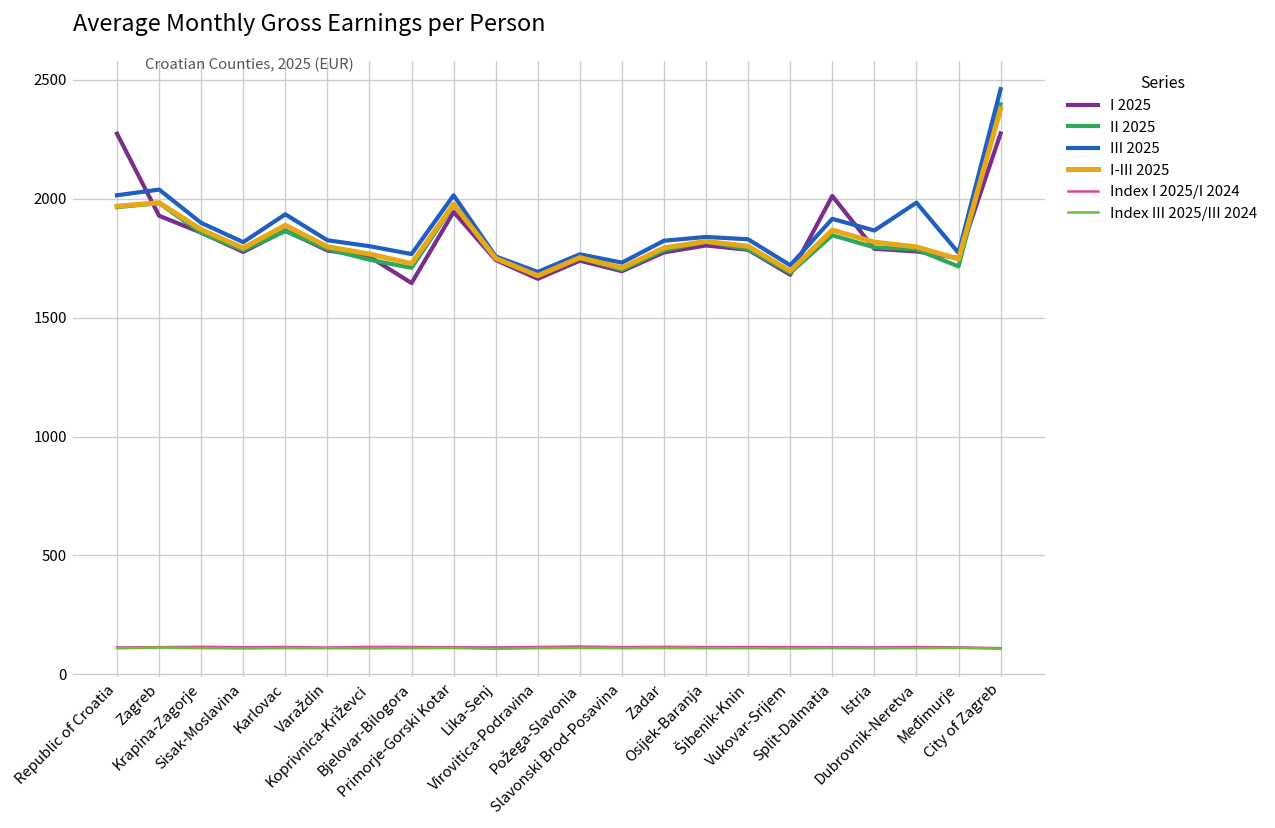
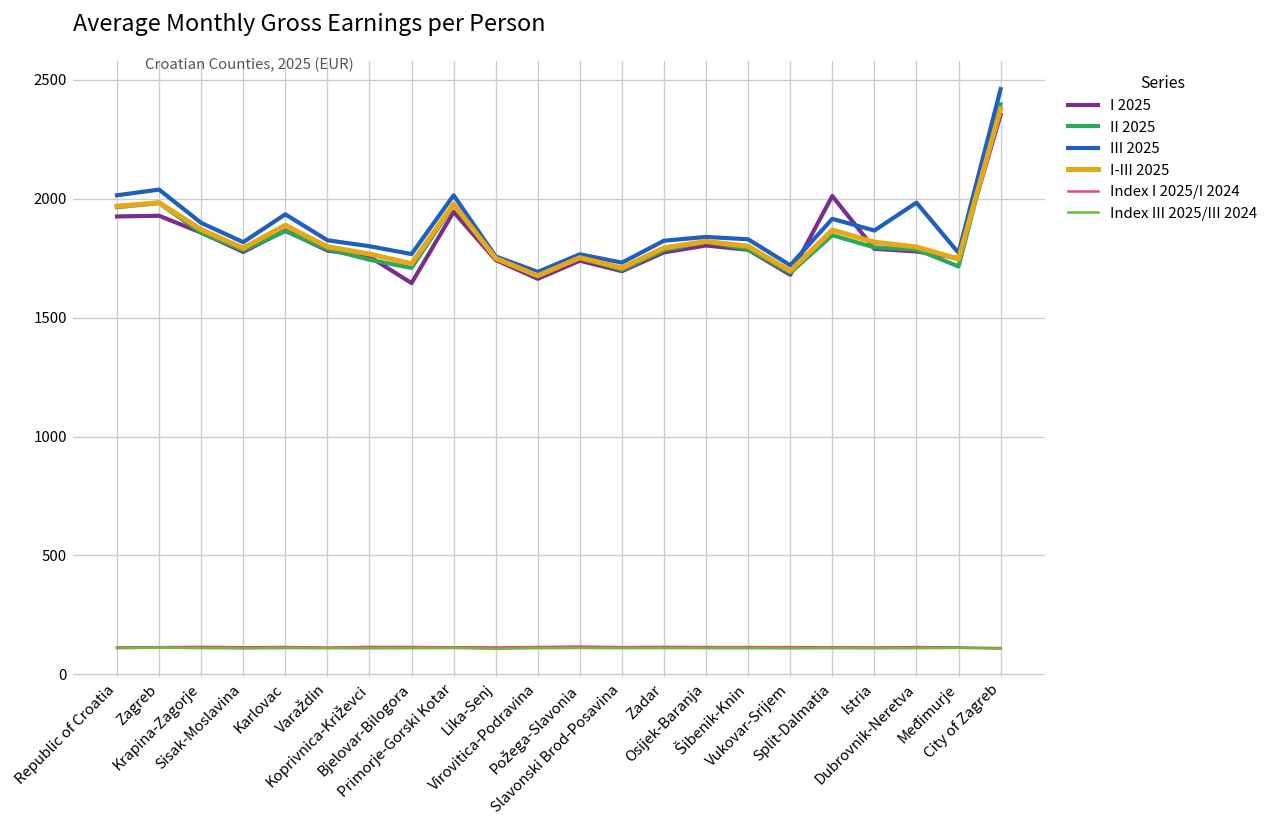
I 2025, Republic of Croatia: 2270 -> 1930
I 2025, City of Zagreb: 2270 -> 2350
